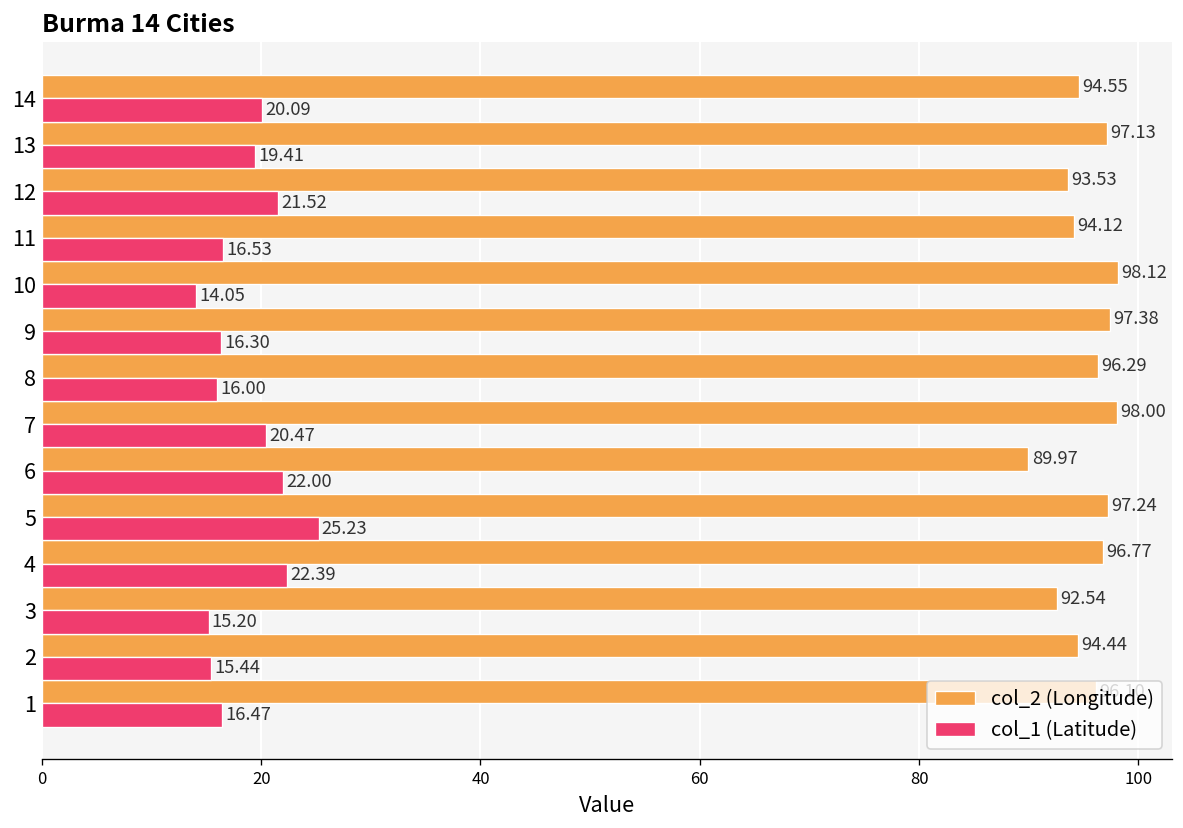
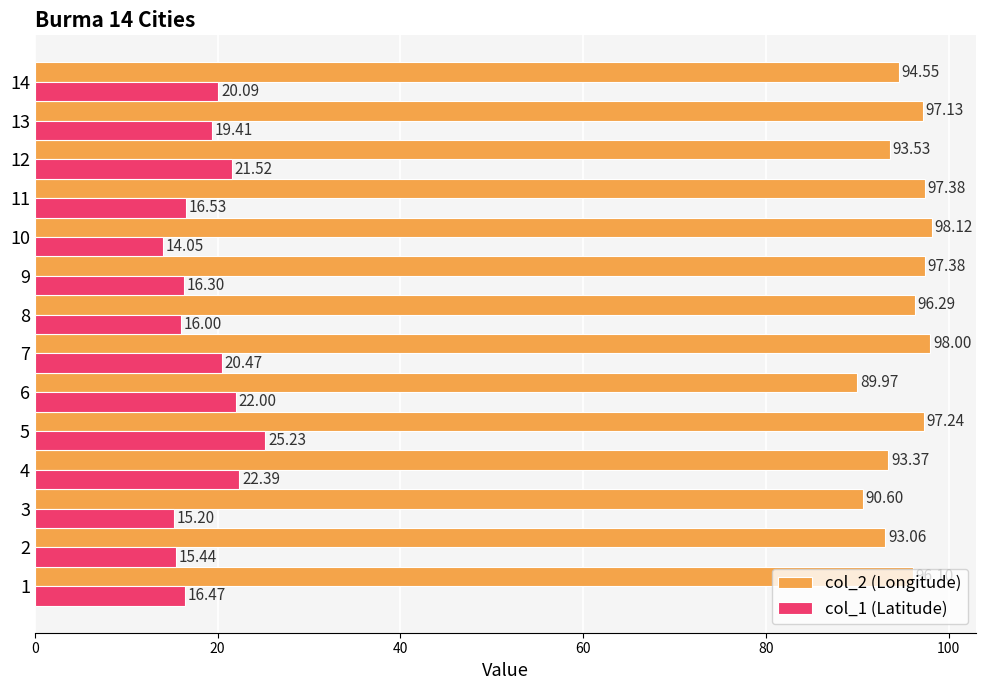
col_2 (Longitude), 11: 94.12 -> 97.38
col_2 (Longitude), 4: 96.77 -> 93.37
col_2 (Longitude), 3: 92.54 -> 90.60
col_2 (Longitude), 2: 94.44 -> 93.06
